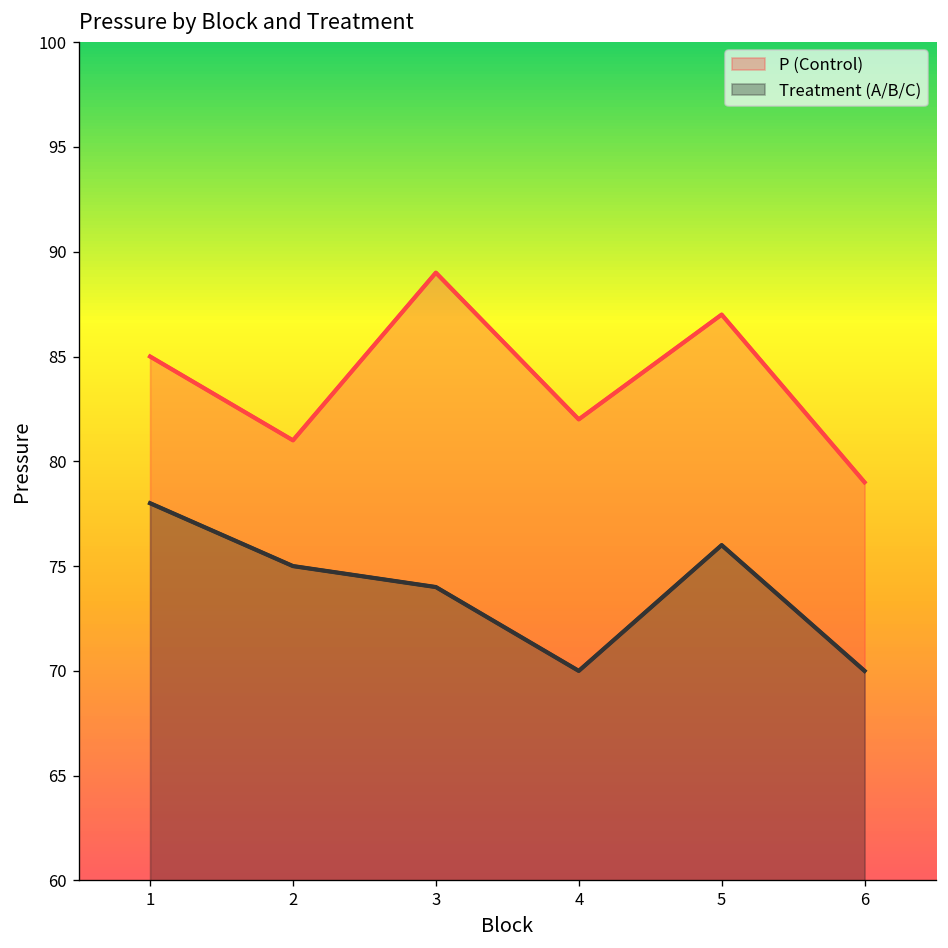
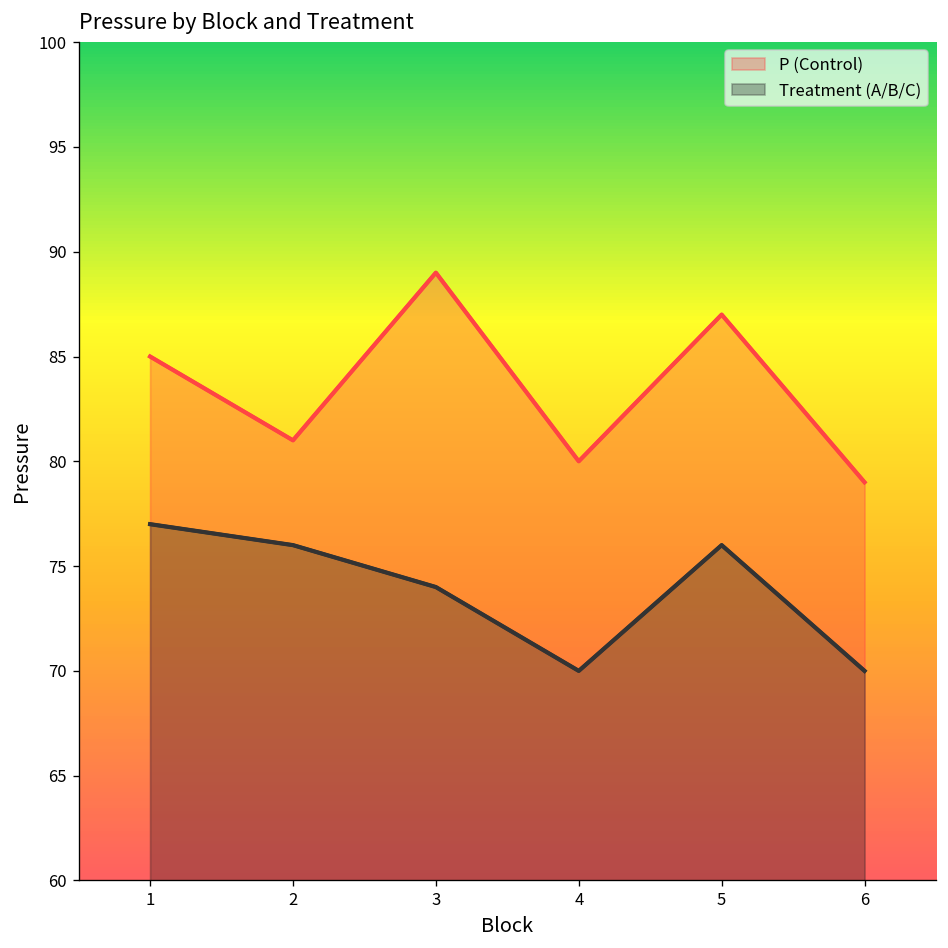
Treatment (A/B/C), 1: 78 -> 77
Treatment (A/B/C), 2: 75 -> 76
P (Control), 4: 82 -> 80
